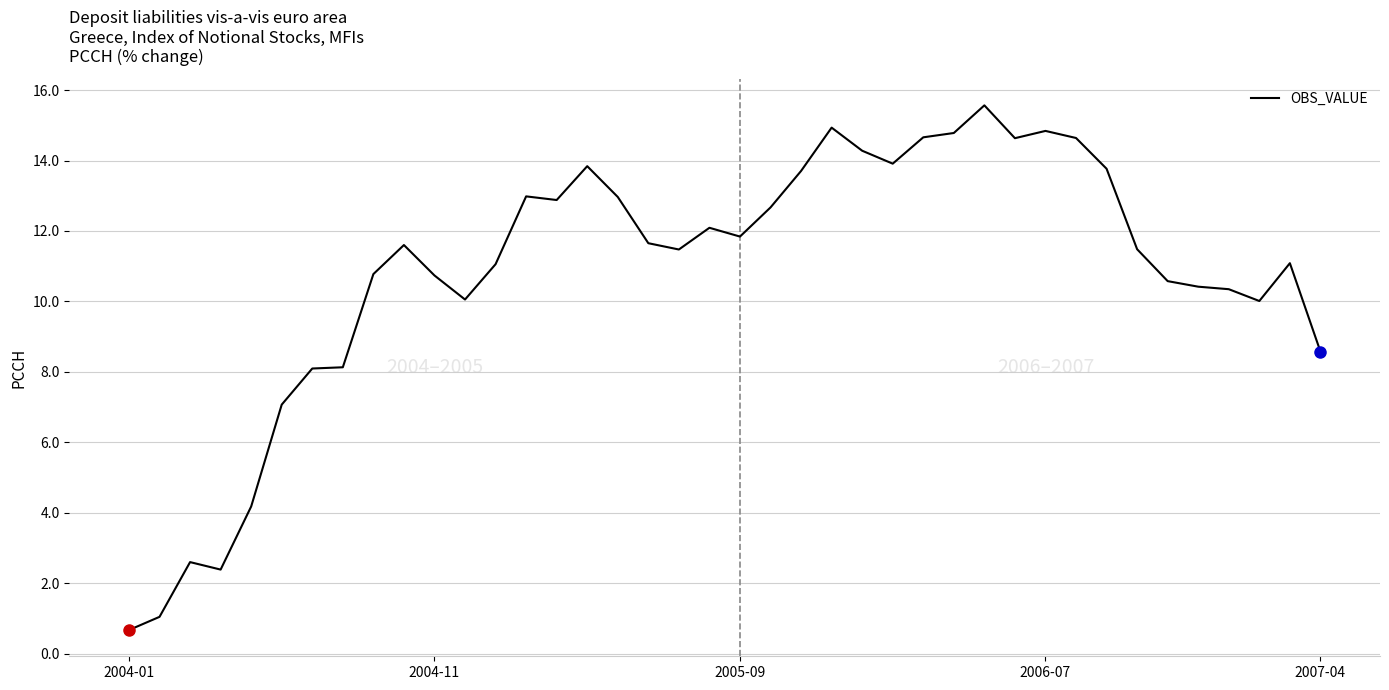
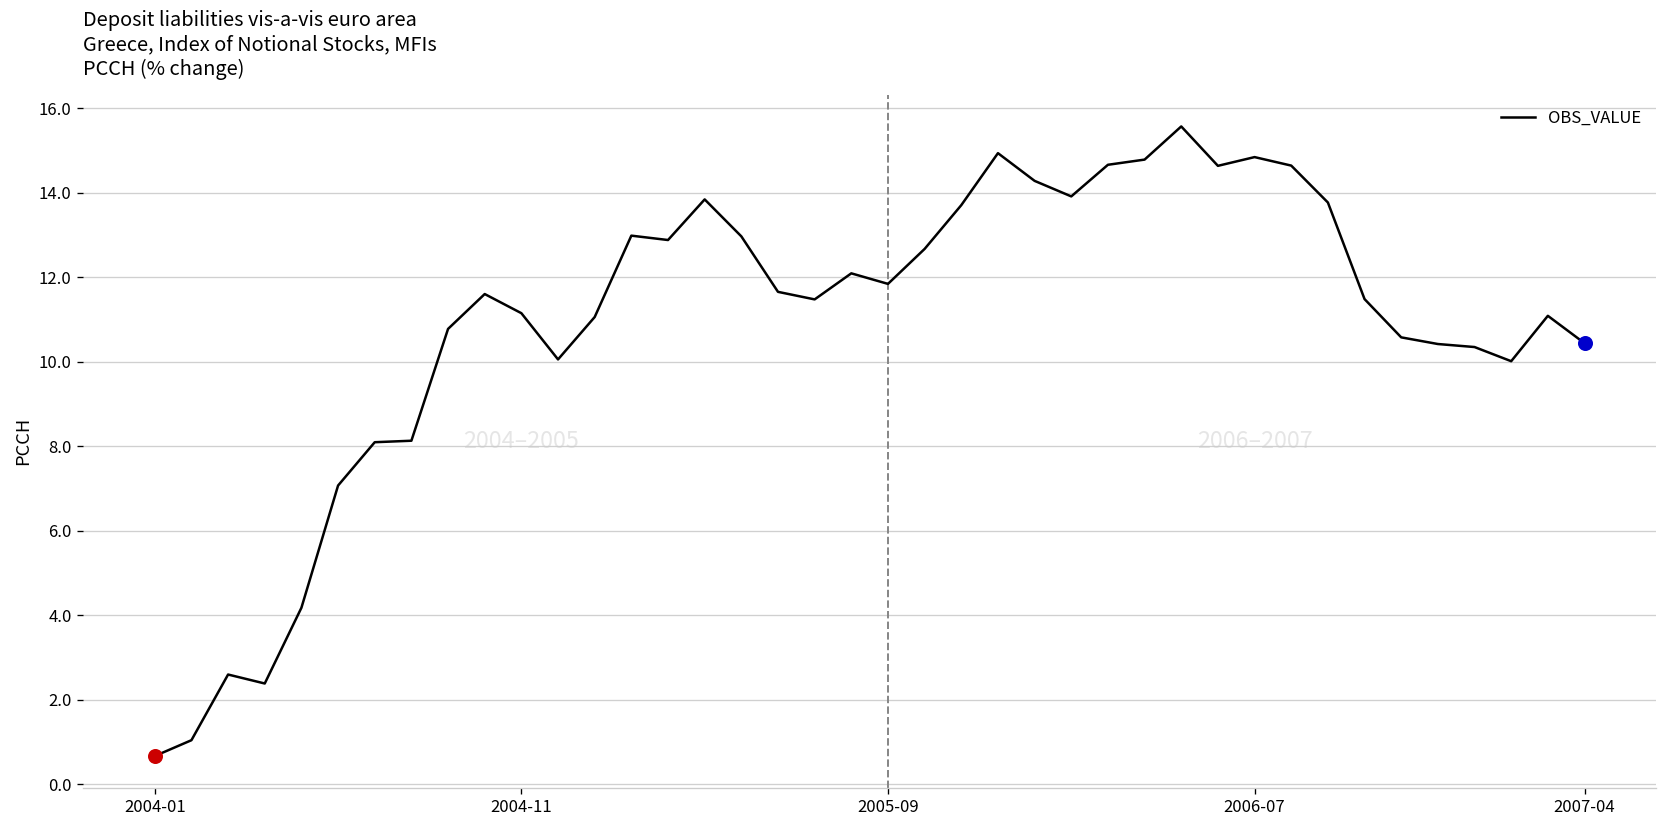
OBS_VALUE, 2004-11: 10.7 -> 11.1
OBS_VALUE, 2007-04: 8.6 -> 10.4
